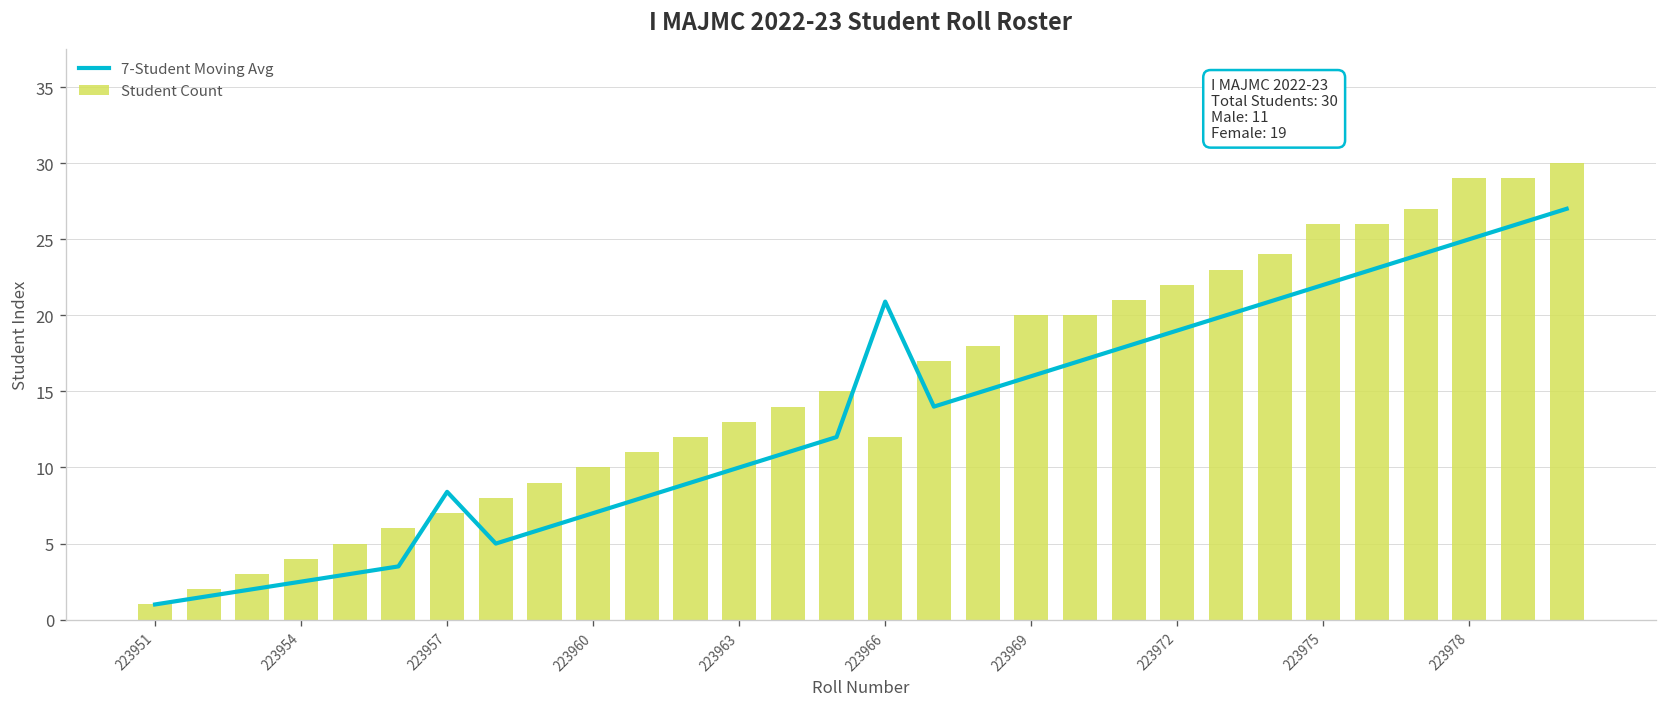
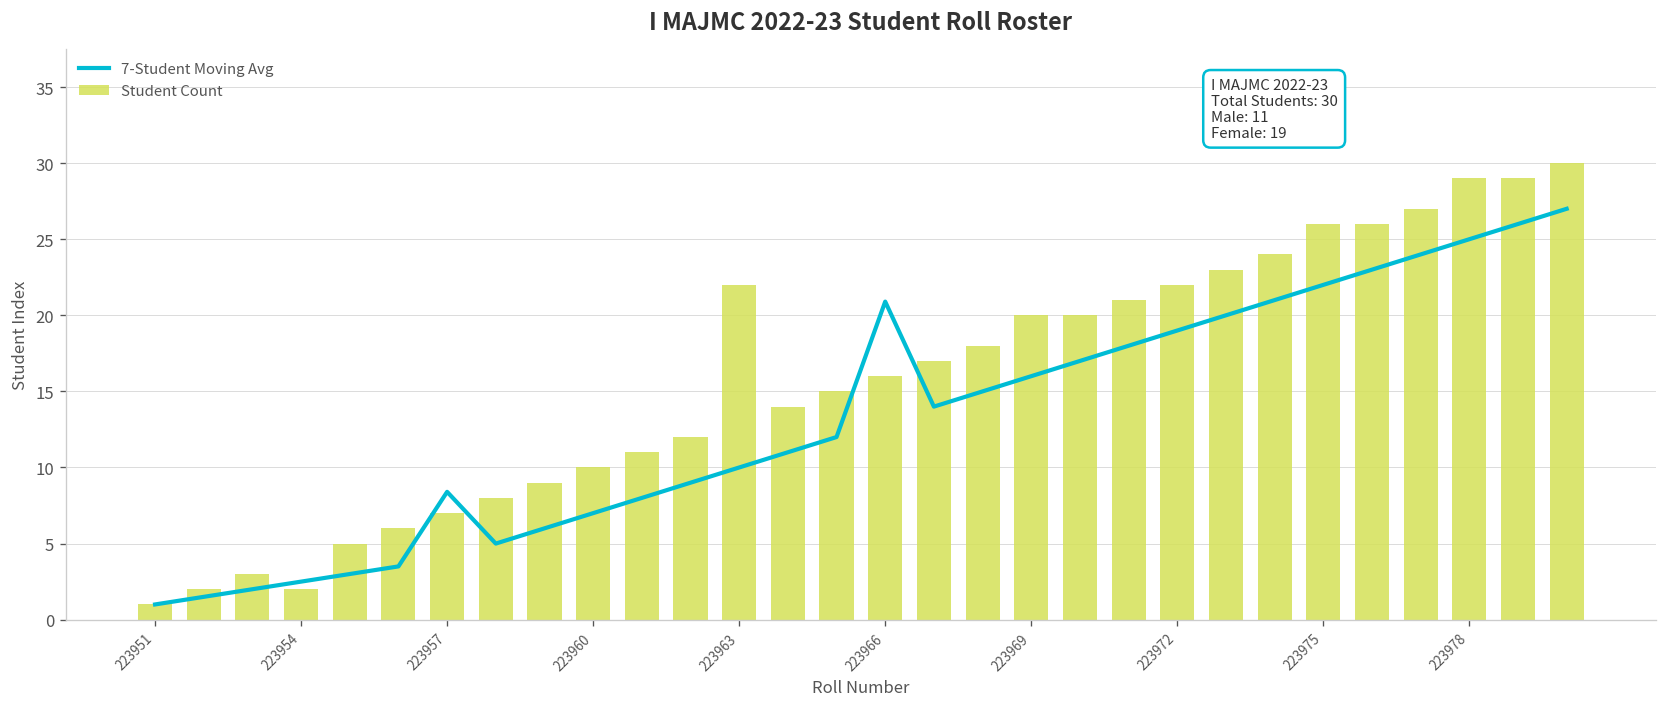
Student Count, 223954: 4 -> 2
Student Count, 223963: 13 -> 22
Student Count, 223966: 12 -> 16
